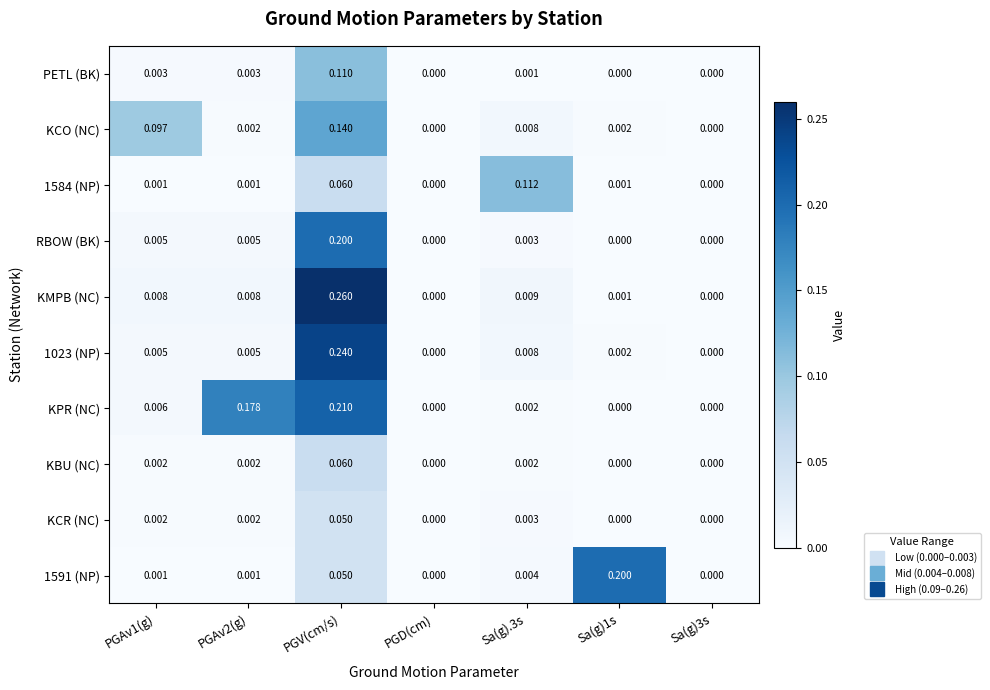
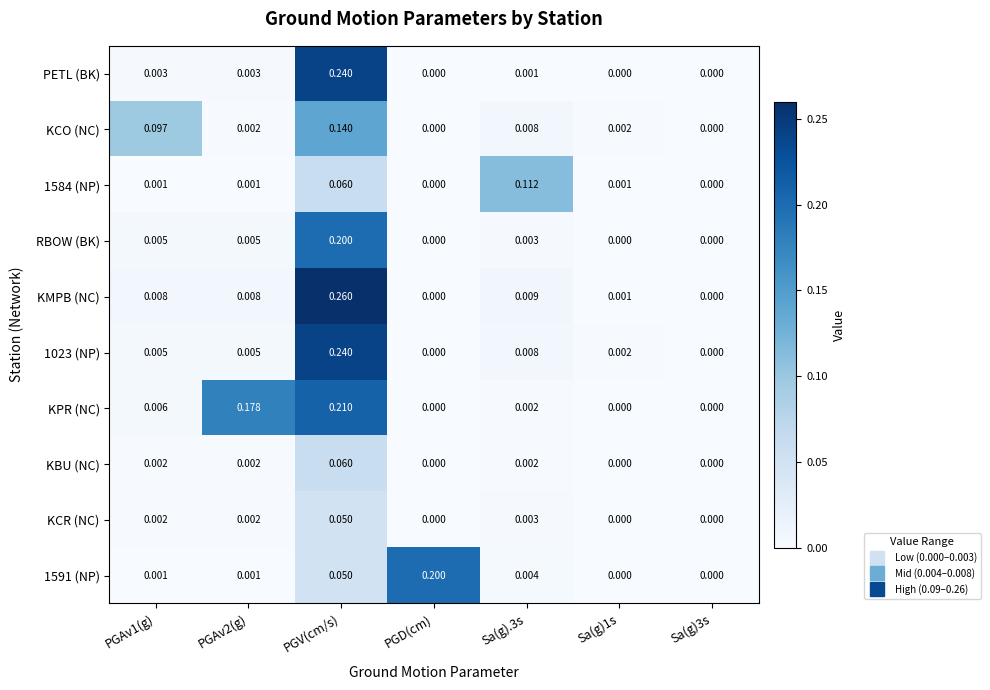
PETL (BK), PGV(cm/s): 0.110 -> 0.240
1591 (NP), PGD(cm): 0.000 -> 0.200
1591 (NP), Sa(g)1s: 0.200 -> 0.000
